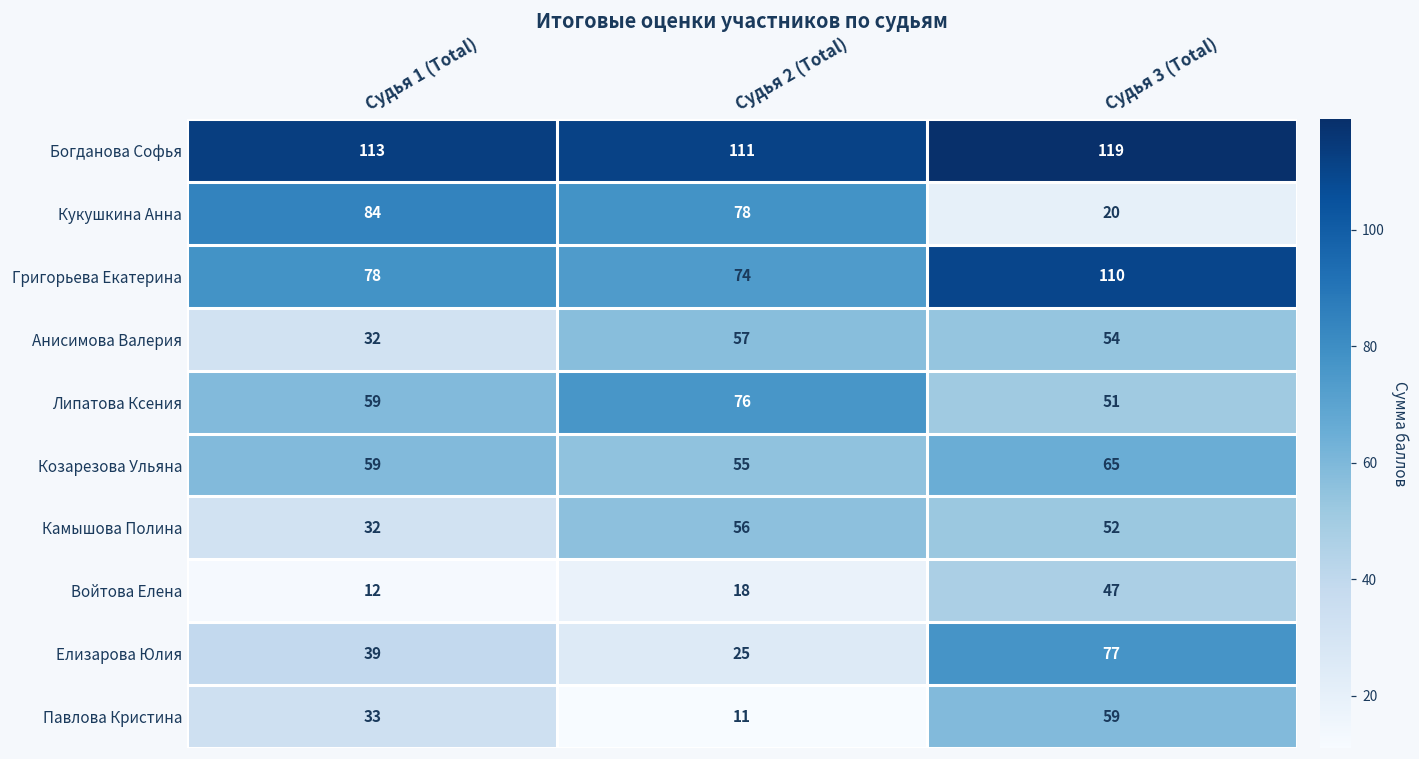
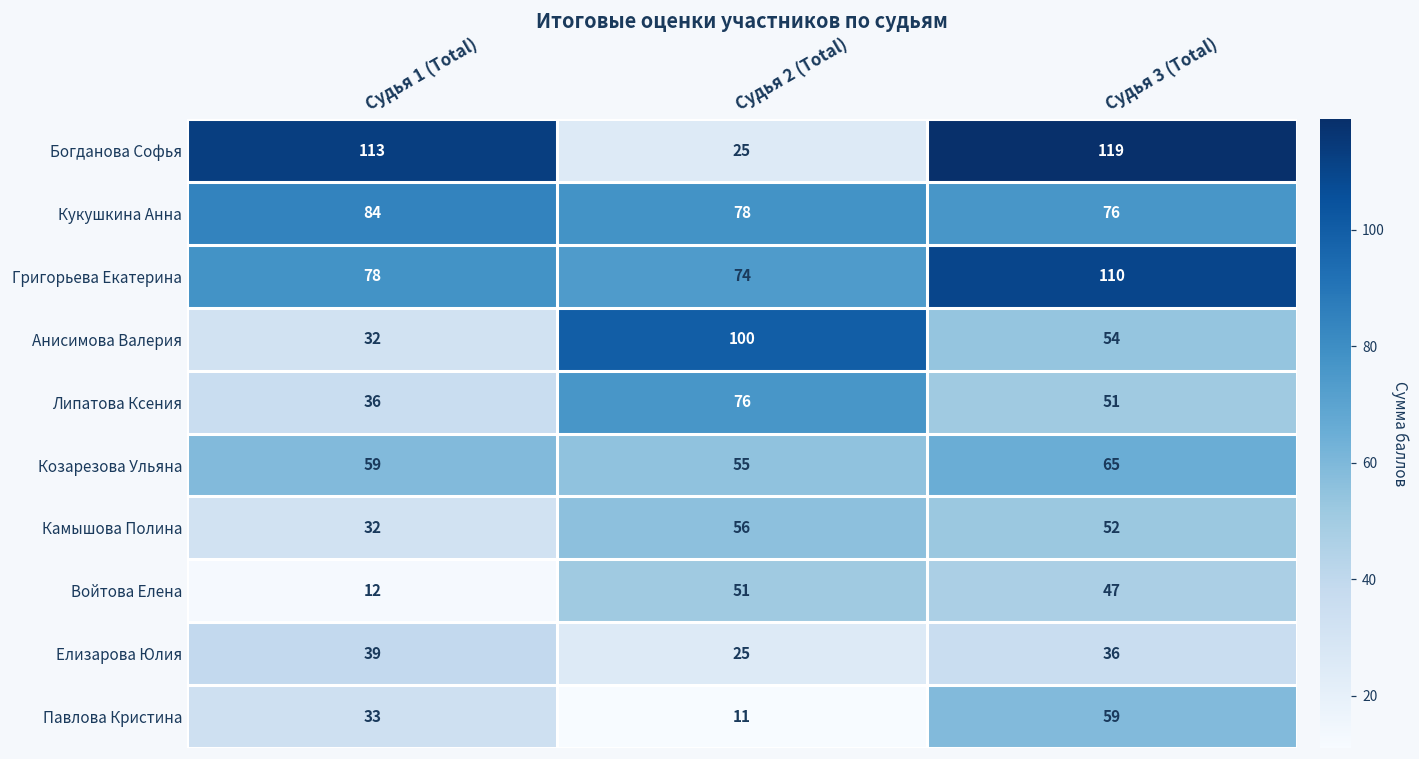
Богданова Софья, Судья 2 (Total): 111 -> 25
Кукушкина Анна, Судья 3 (Total): 20 -> 76
Анисимова Валерия, Судья 2 (Total): 57 -> 100
Липатова Ксения, Судья 1 (Total): 59 -> 36
Войтова Елена, Судья 2 (Total): 18 -> 51
Елизарова Юлия, Судья 3 (Total): 77 -> 36
